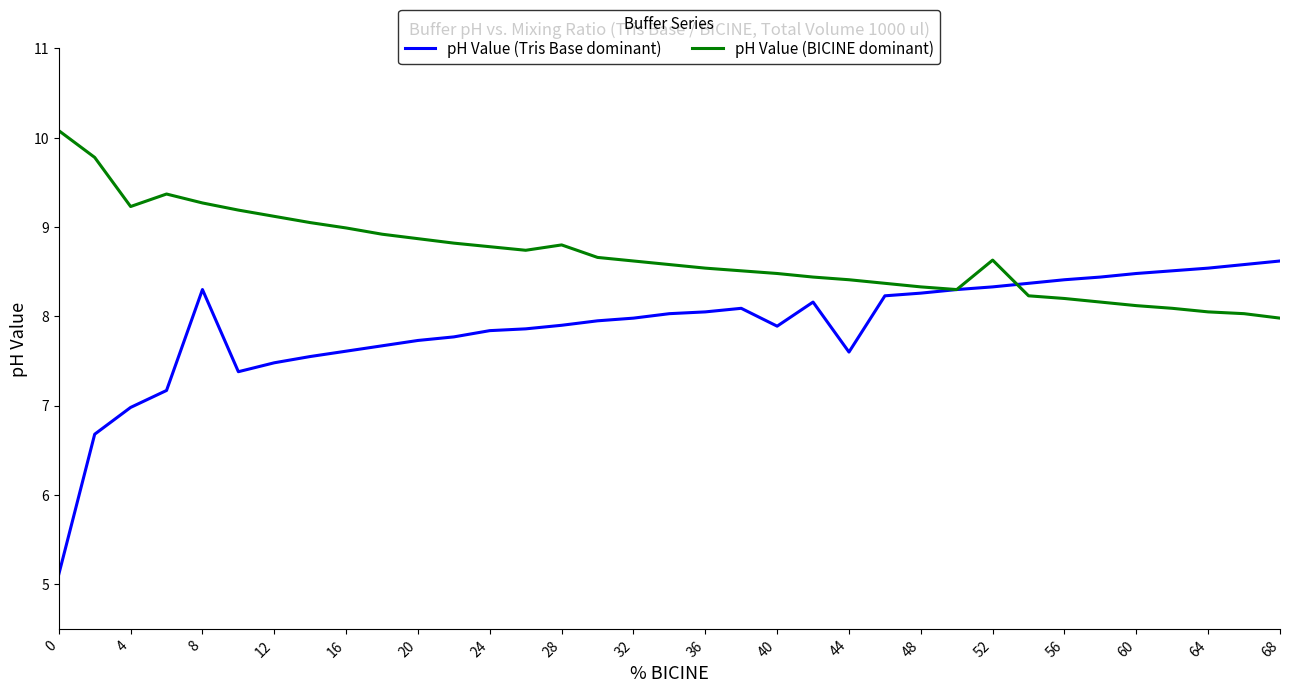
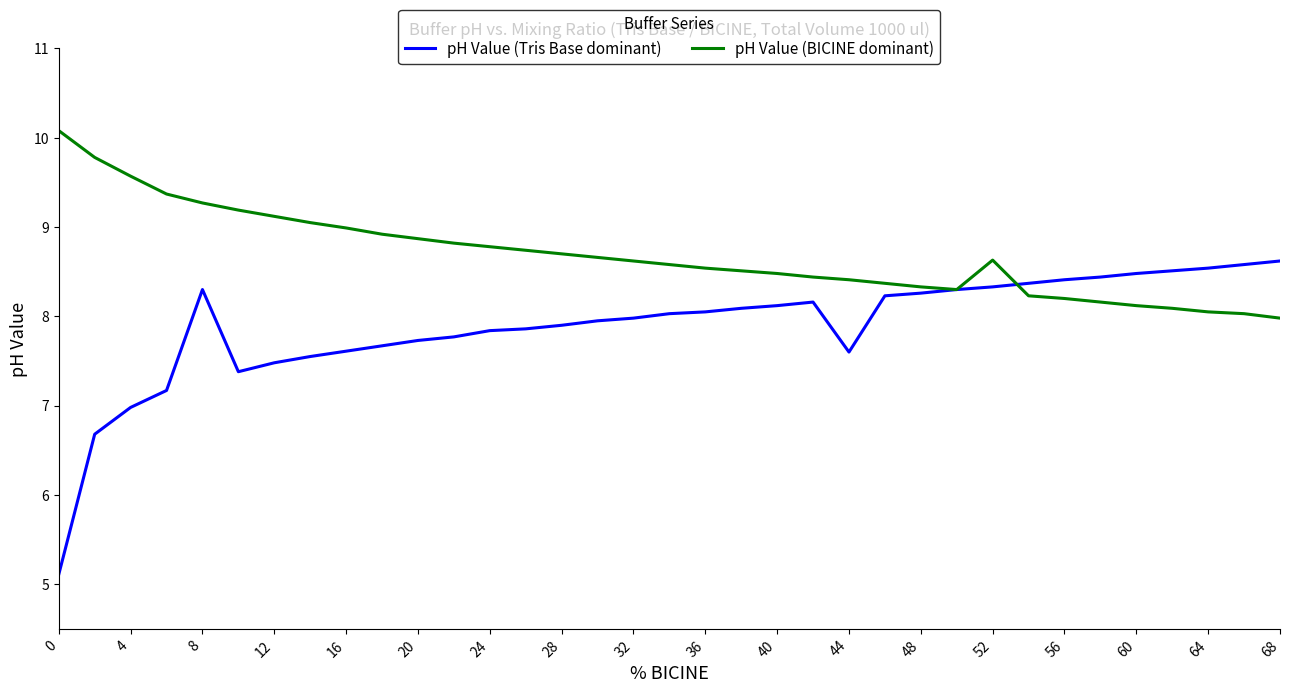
pH Value (BICINE dominant), 4: 9.2 -> 9.6
pH Value (BICINE dominant), 28: 8.8 -> 8.7
pH Value (Tris Base dominant), 40: 7.9 -> 8.1
